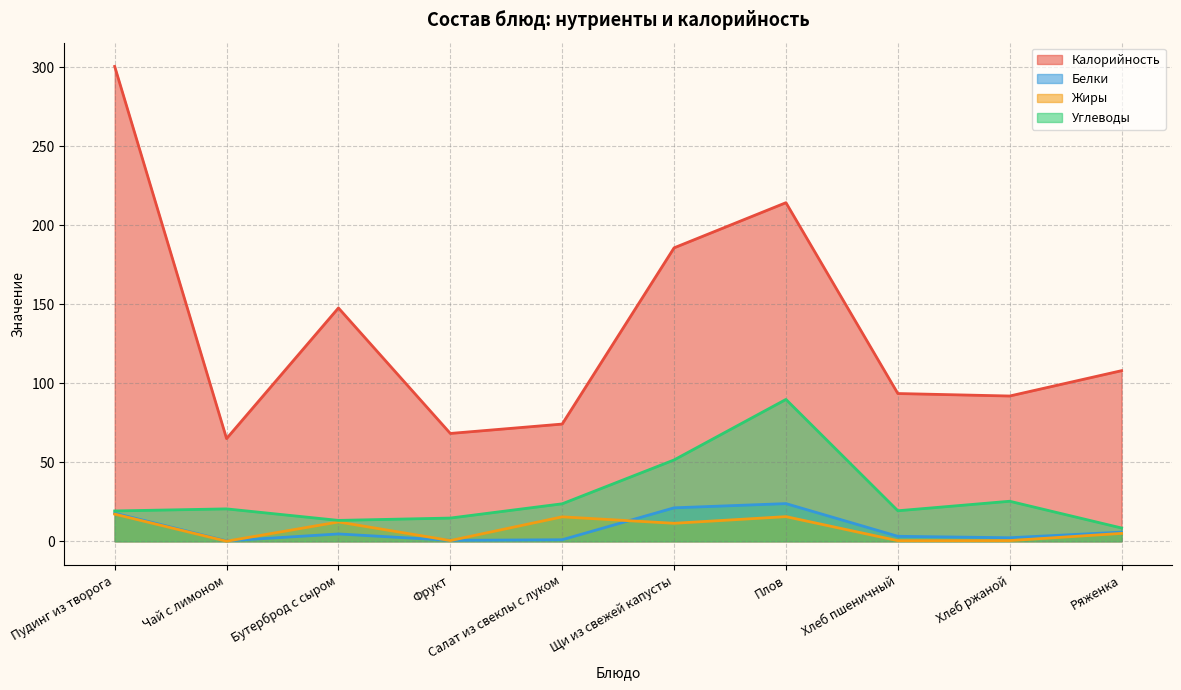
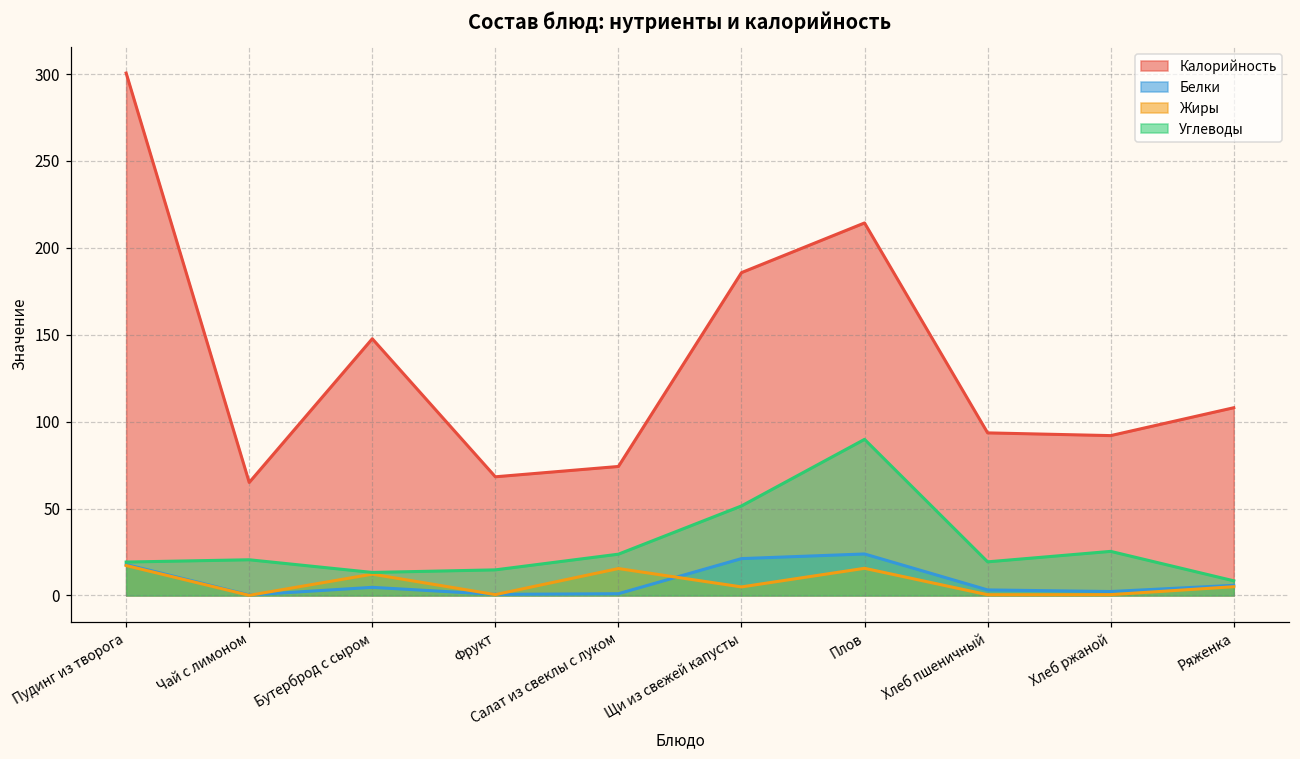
Жиры, Щи из свежей капусты: 11 -> 5
